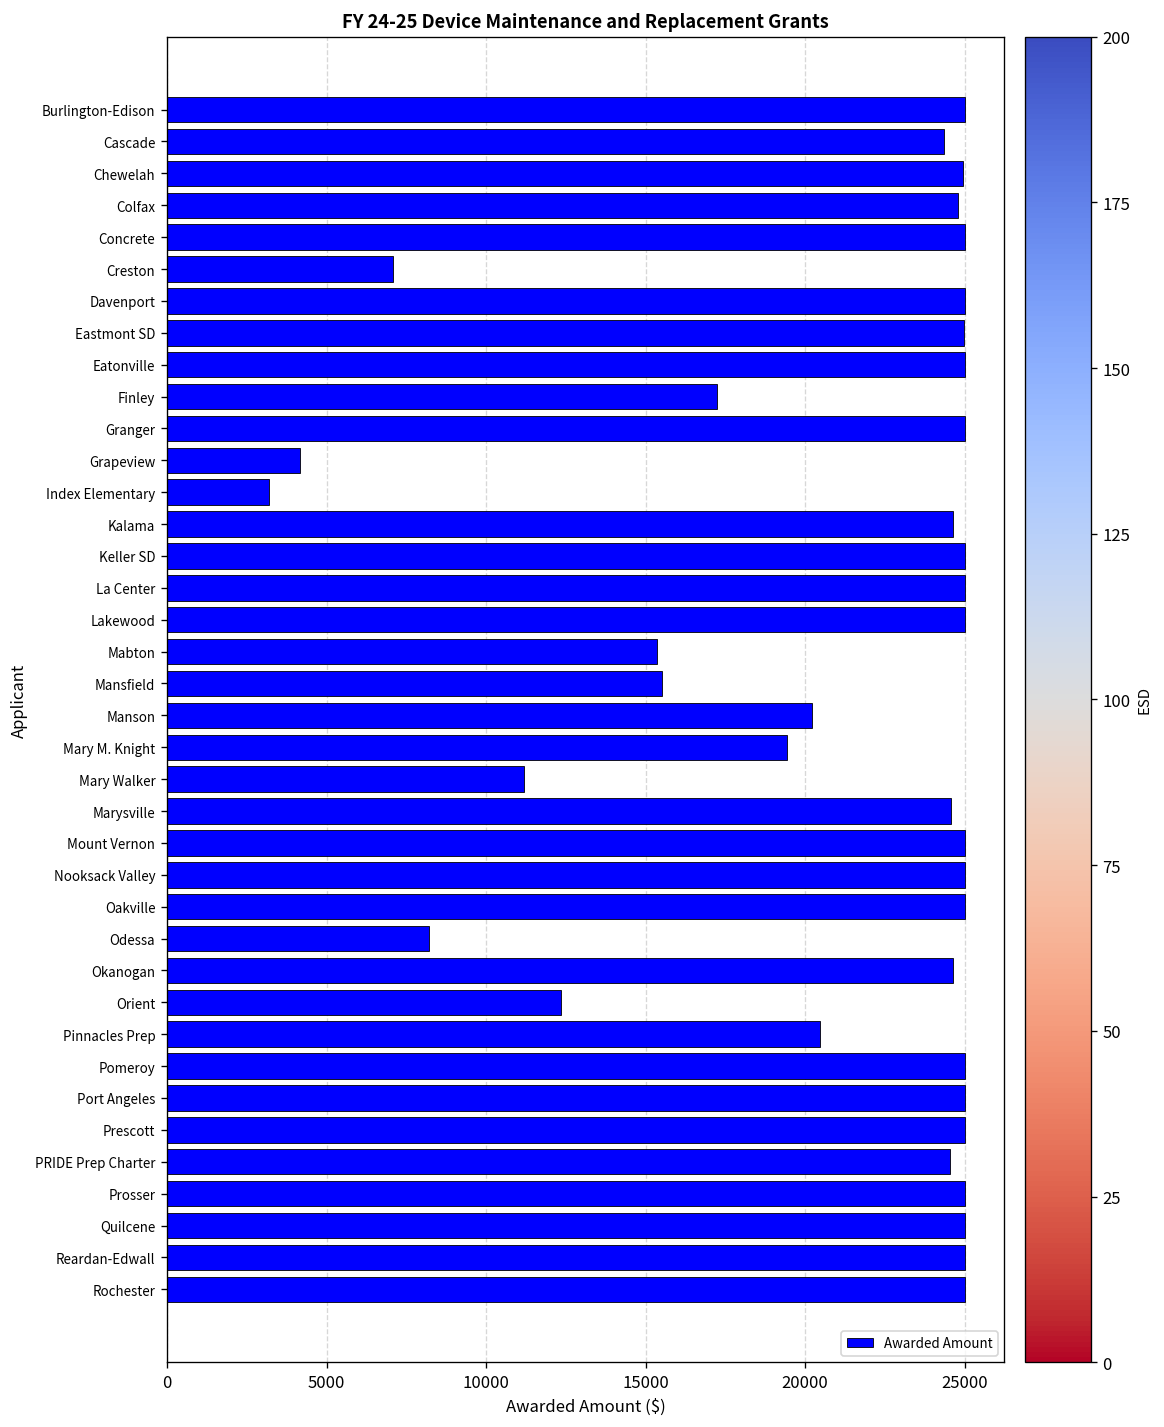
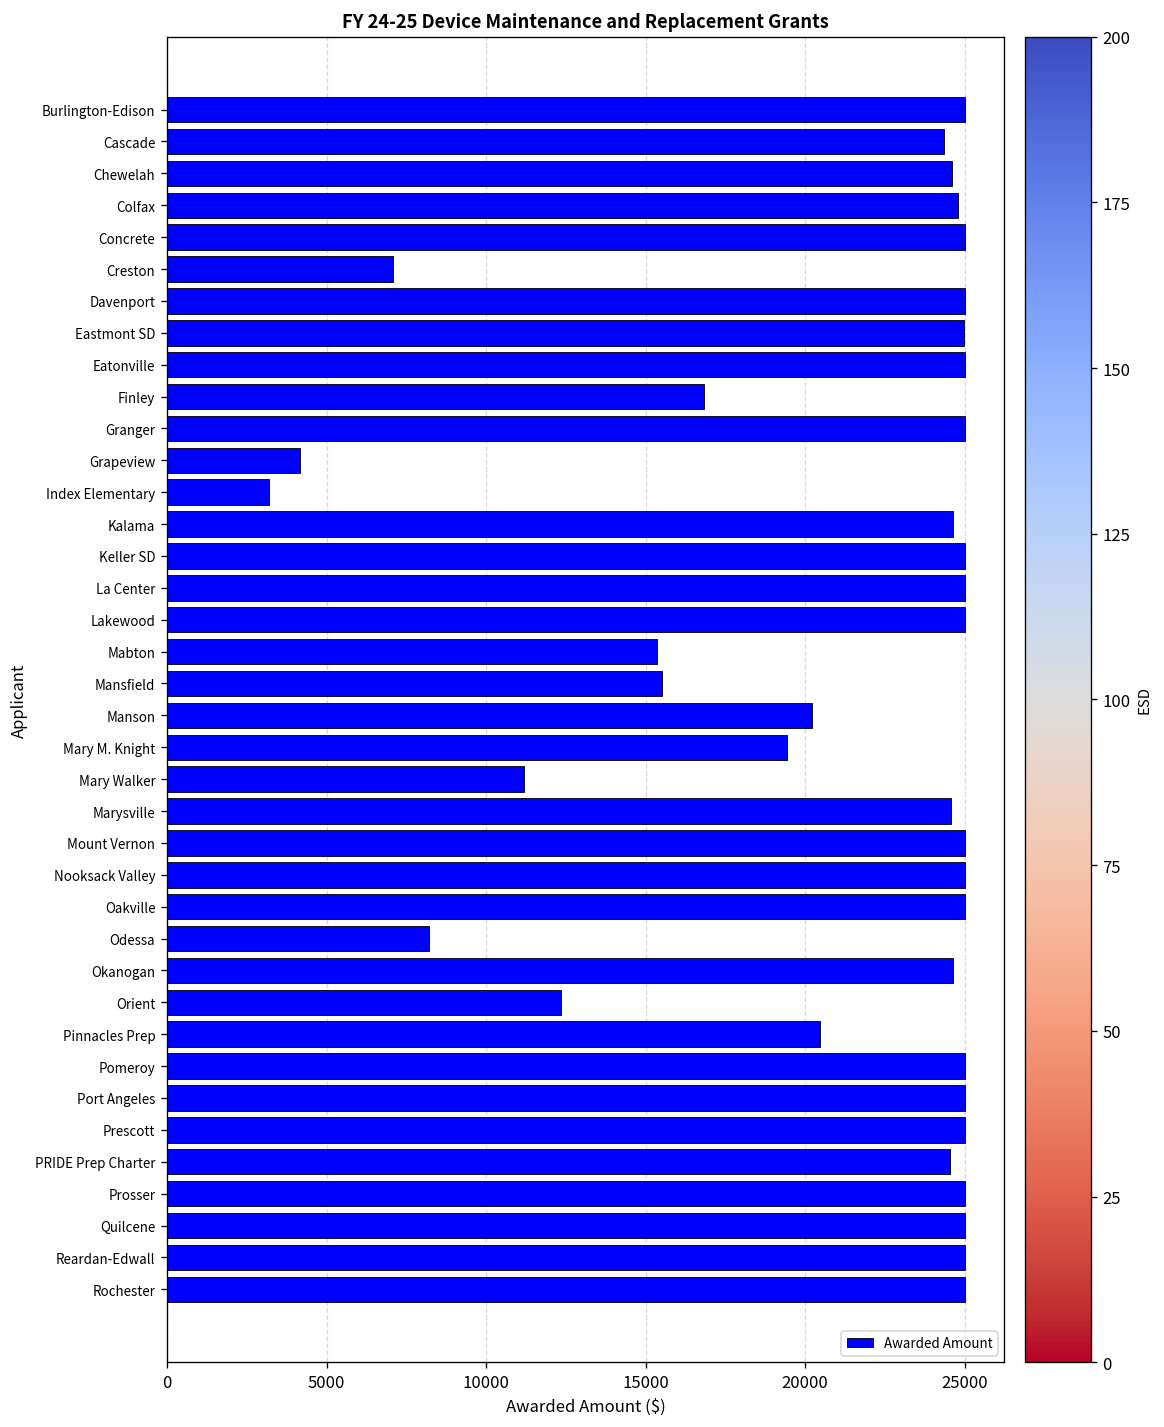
Chewelah: 25000 -> 24600
Finley: 17300 -> 16800
